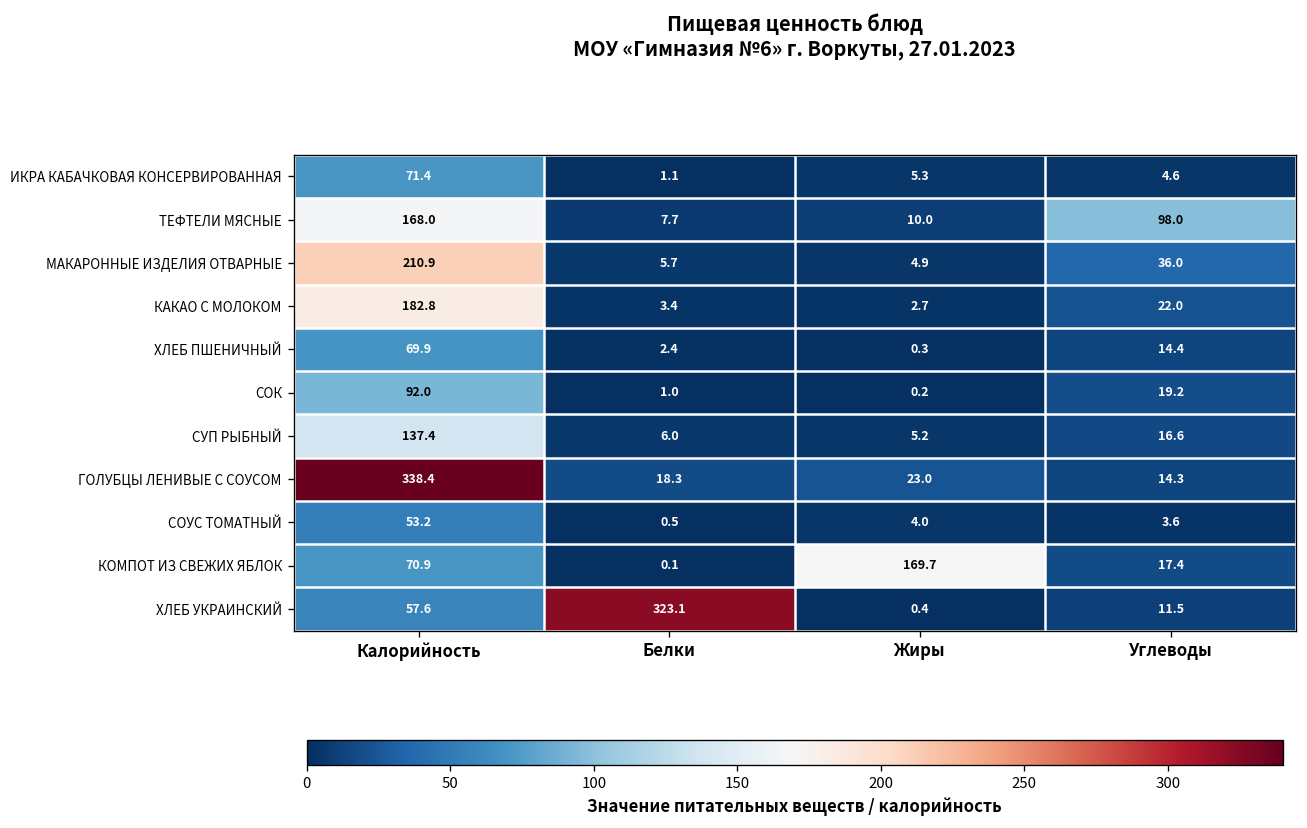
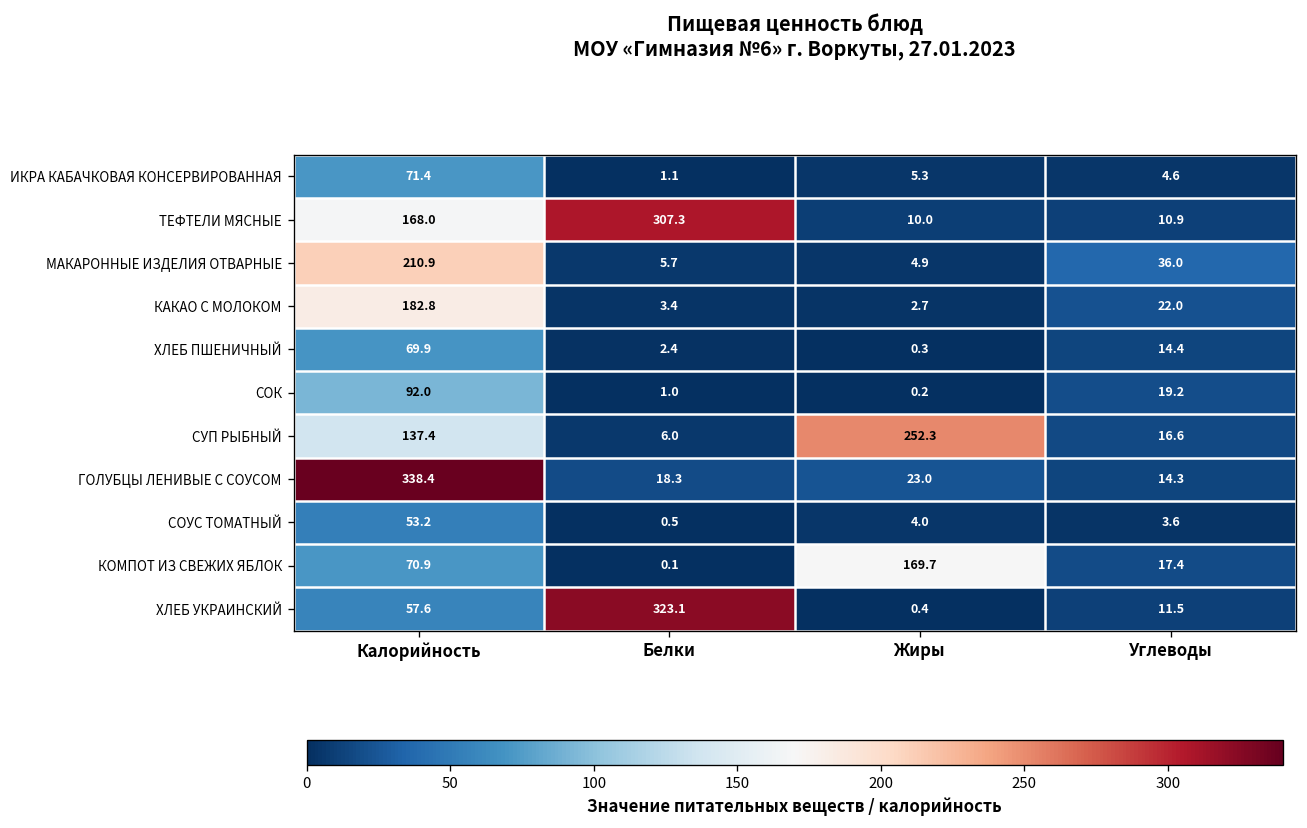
ТЕФТЕЛИ МЯСНЫЕ, Белки: 7.7 -> 307.3
ТЕФТЕЛИ МЯСНЫЕ, Углеводы: 98.0 -> 10.9
СУП РЫБНЫЙ, Жиры: 5.2 -> 252.3
